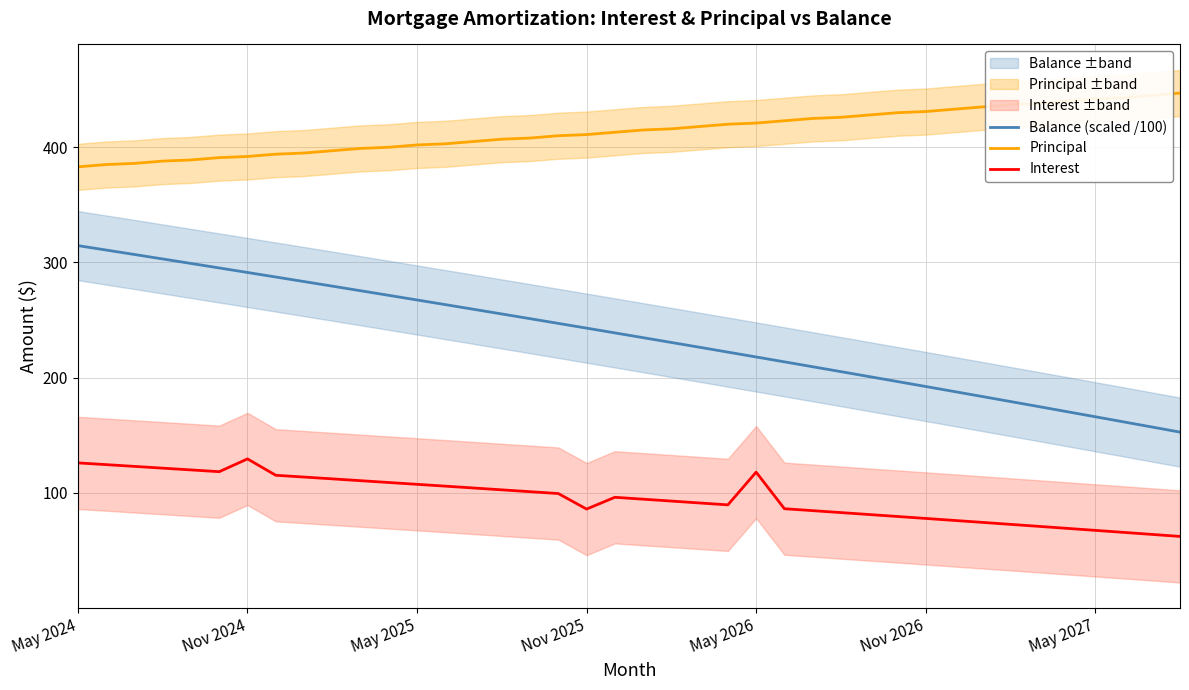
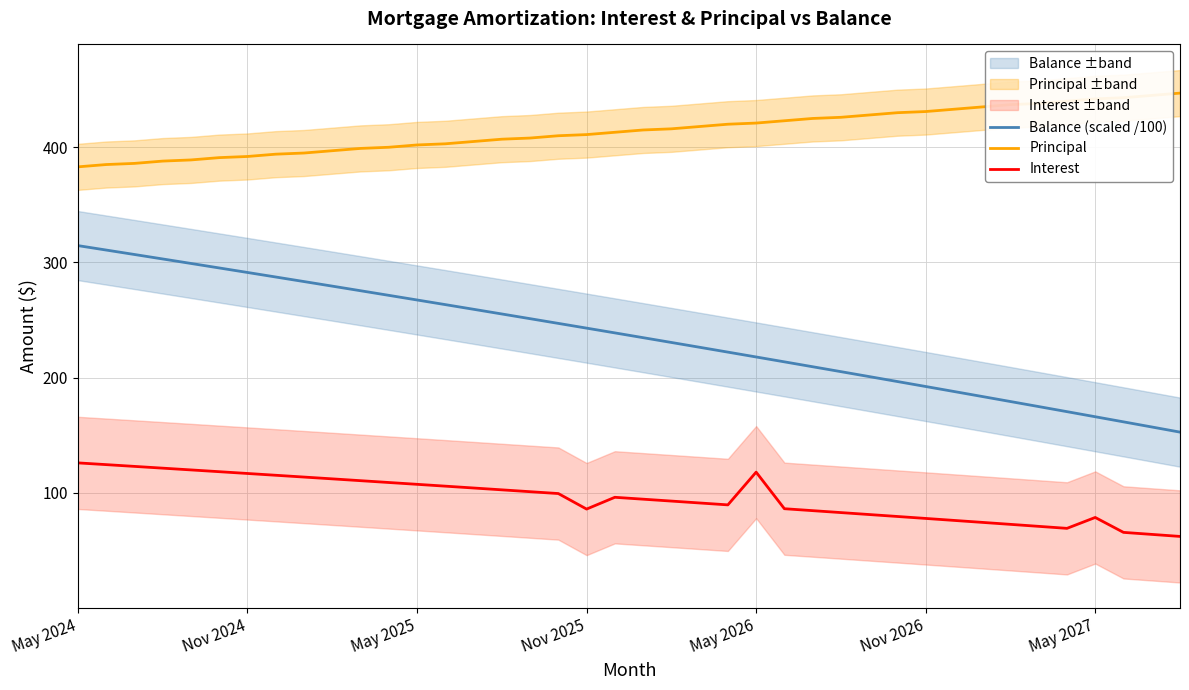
Interest, Nov 2024: 130 -> 117
Interest, May 2027: 68 -> 79
